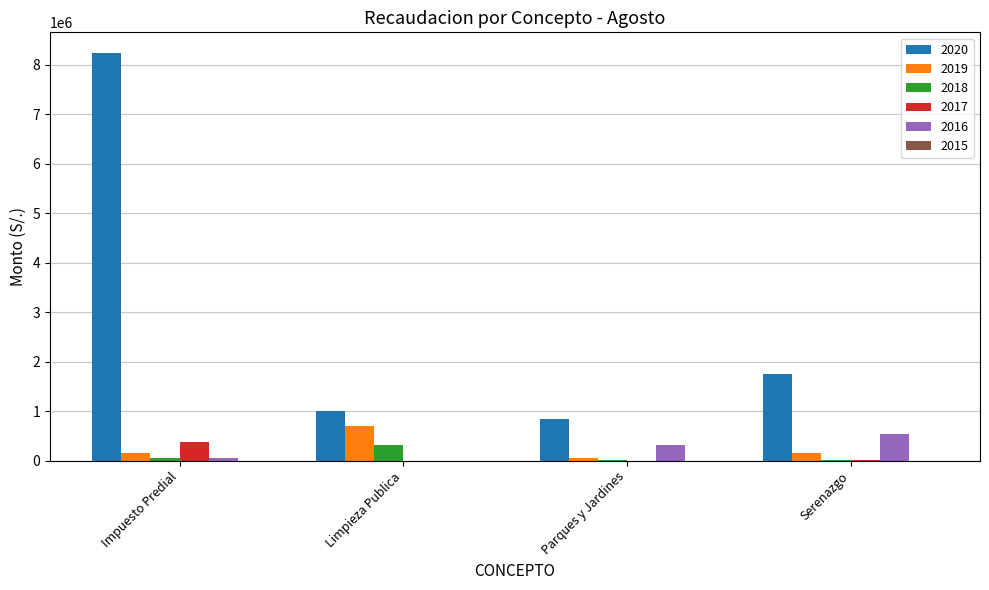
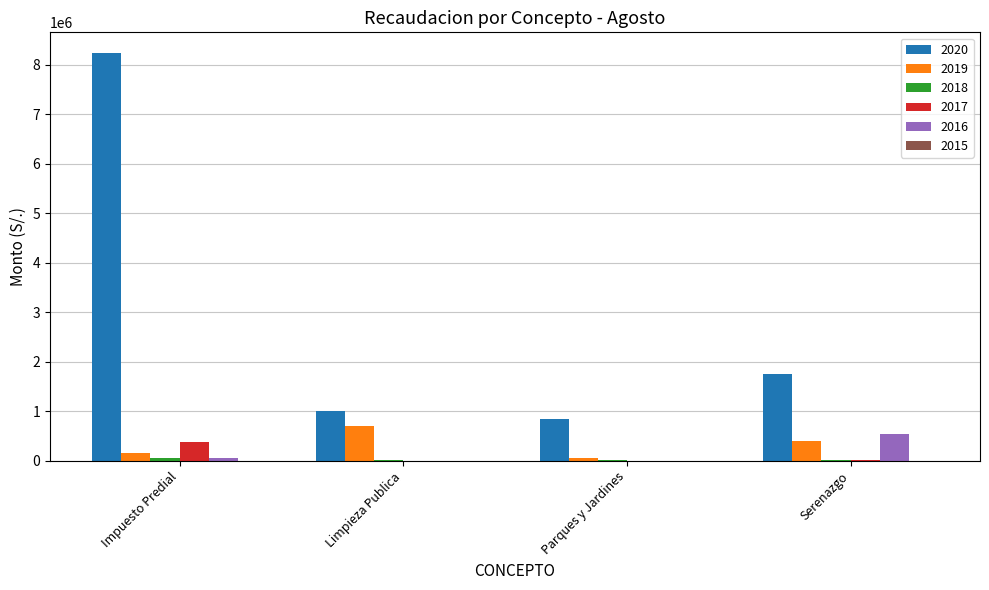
2018, Limpieza Publica: 300000 -> 0
2016, Parques y Jardines: 300000 -> 0
2019, Serenazgo: 200000 -> 400000
